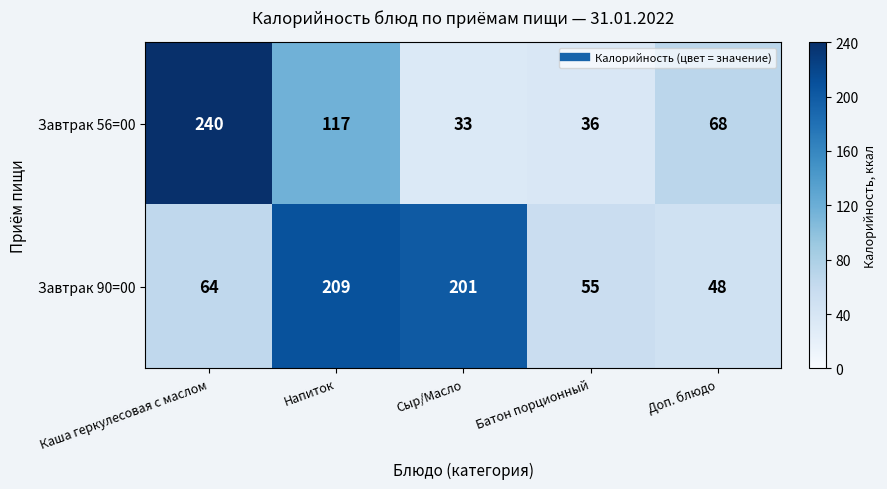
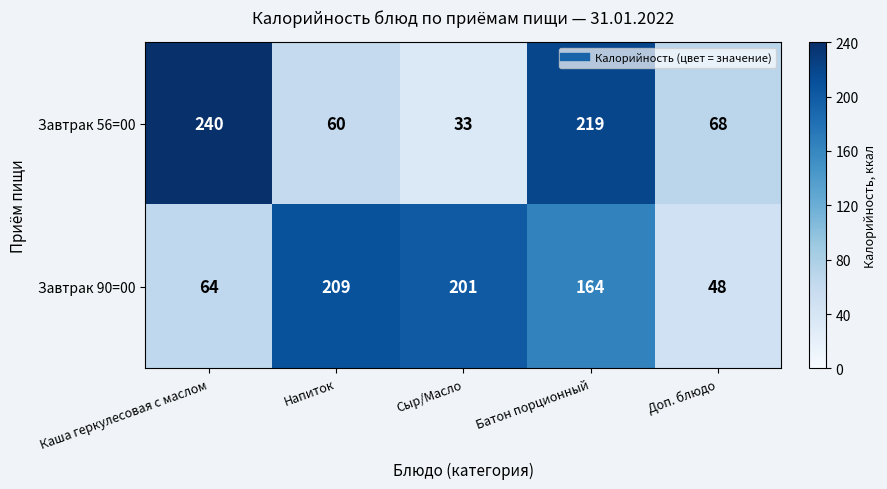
Завтрак 56=00, Напиток: 117 -> 60
Завтрак 56=00, Батон порционный: 36 -> 219
Завтрак 90=00, Батон порционный: 55 -> 164
